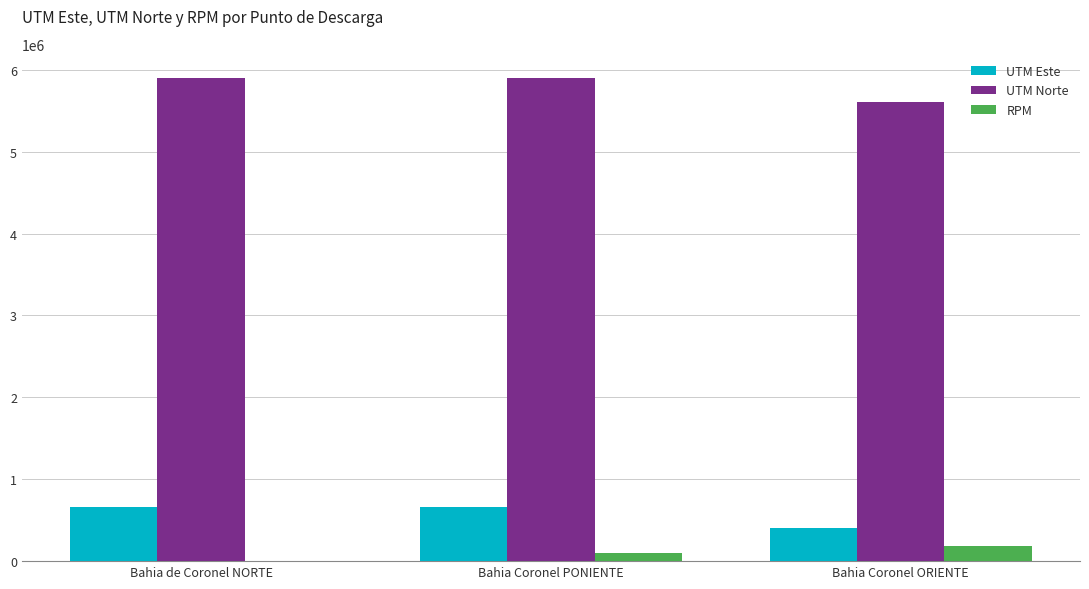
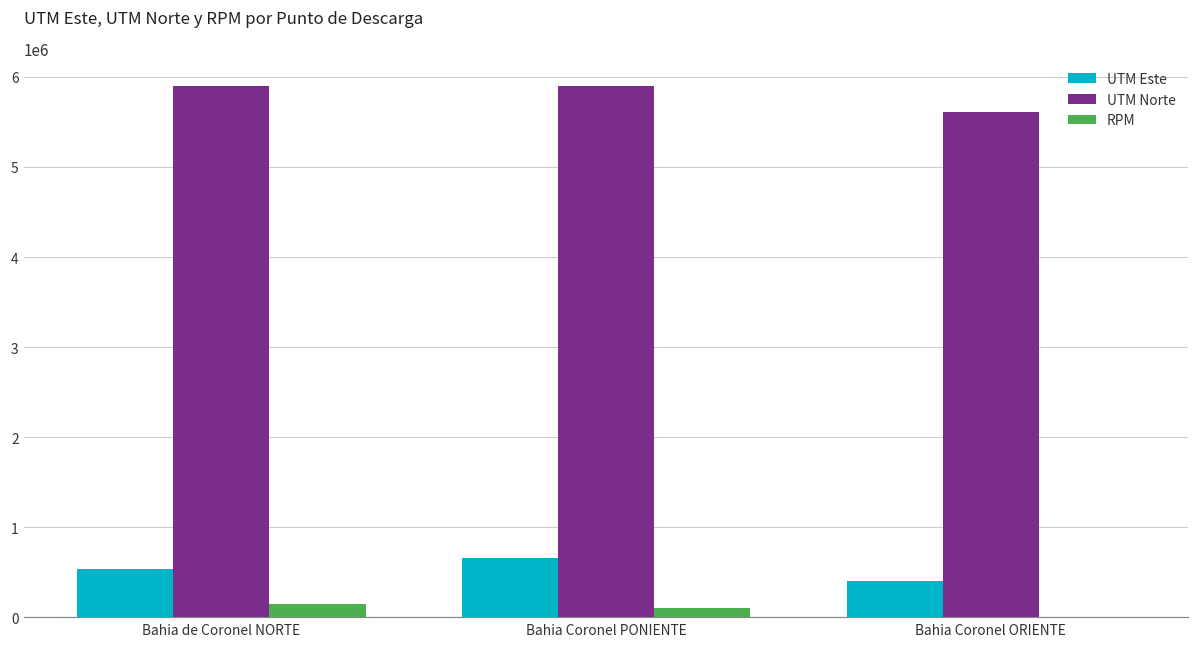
UTM Este, Bahia de Coronel NORTE: 700000 -> 500000
RPM, Bahia de Coronel NORTE: 0 -> 100000
RPM, Bahia Coronel ORIENTE: 200000 -> 0
